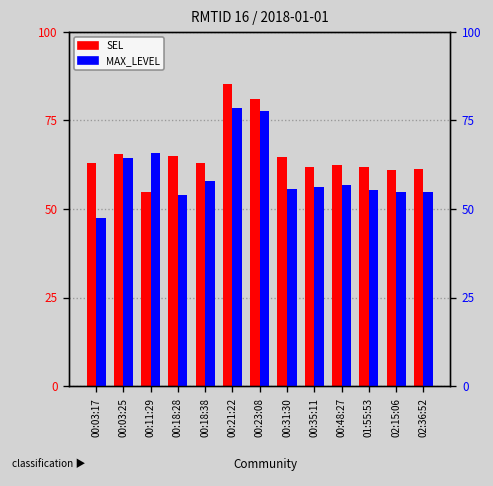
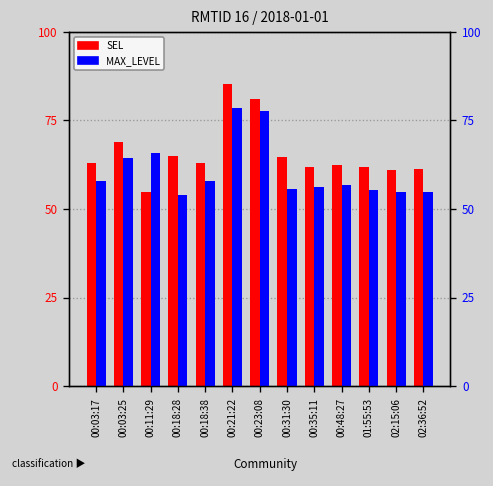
SEL, 00:03:25: 66 -> 69
MAX_LEVEL, 00:03:17: 48 -> 58
